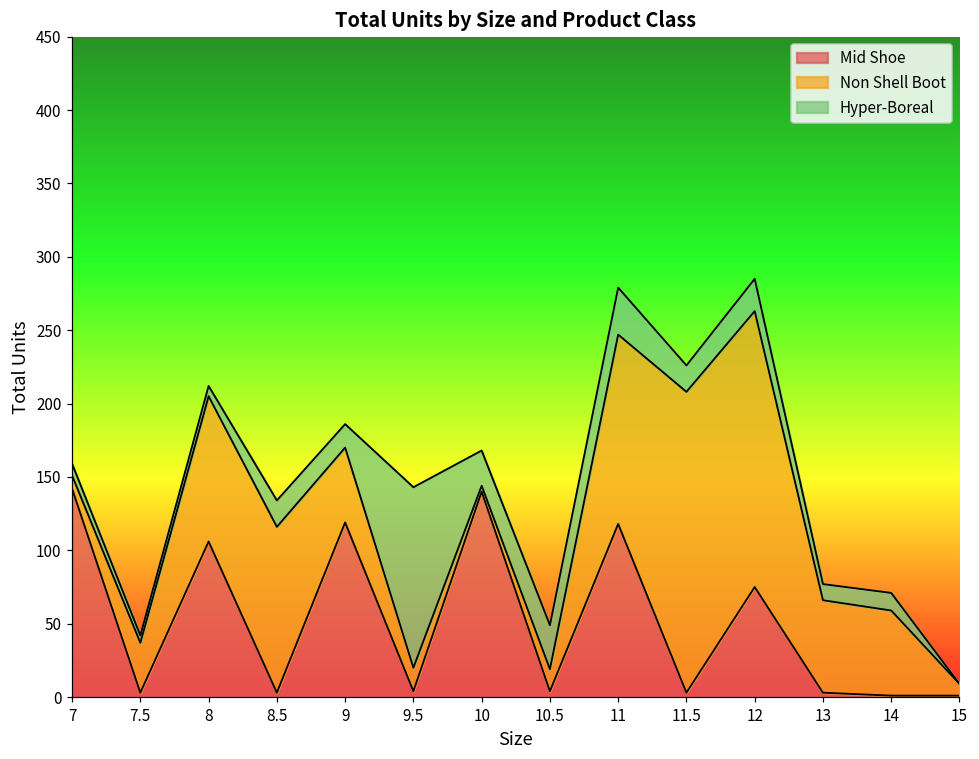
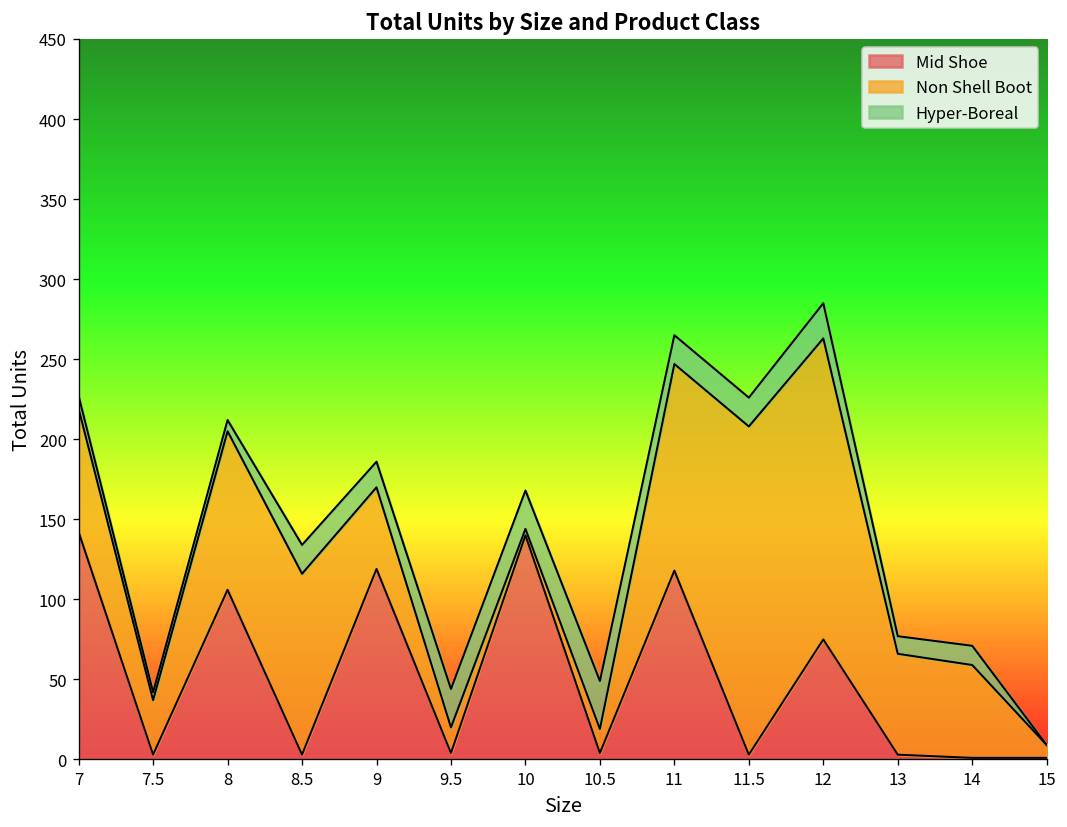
Non Shell Boot, 7: 9 -> 77
Hyper-Boreal, 9.5: 123 -> 24
Hyper-Boreal, 11: 32 -> 18
